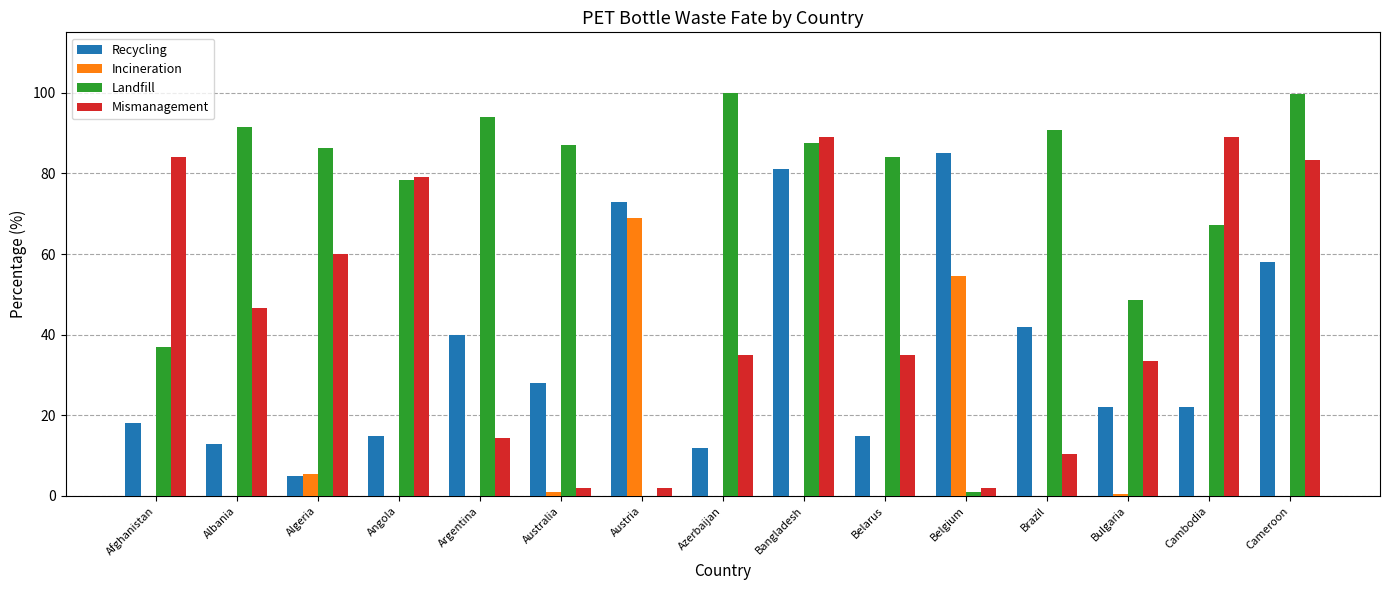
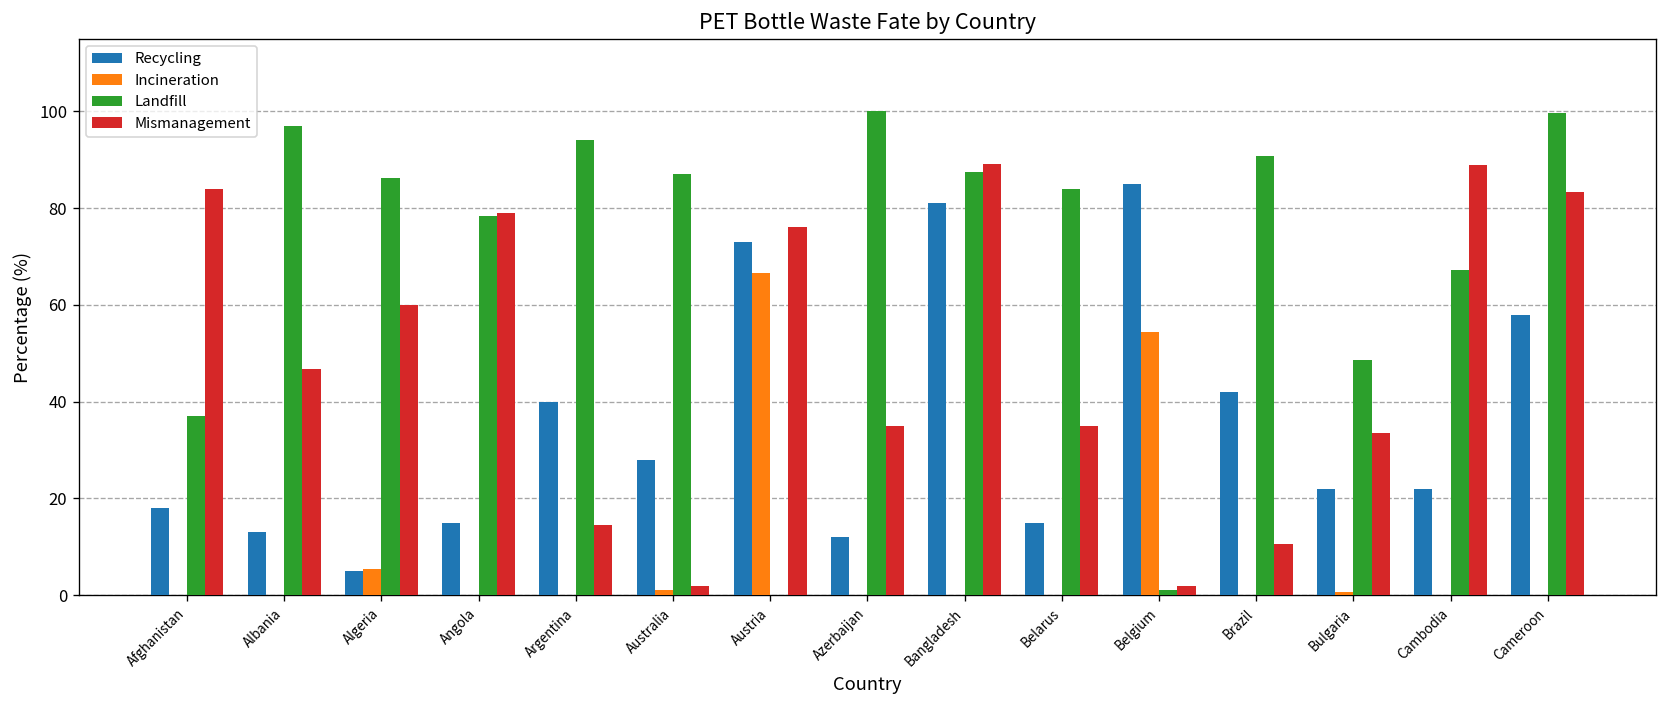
Landfill, Albania: 92 -> 97
Incineration, Austria: 69 -> 67
Mismanagement, Austria: 2 -> 76
